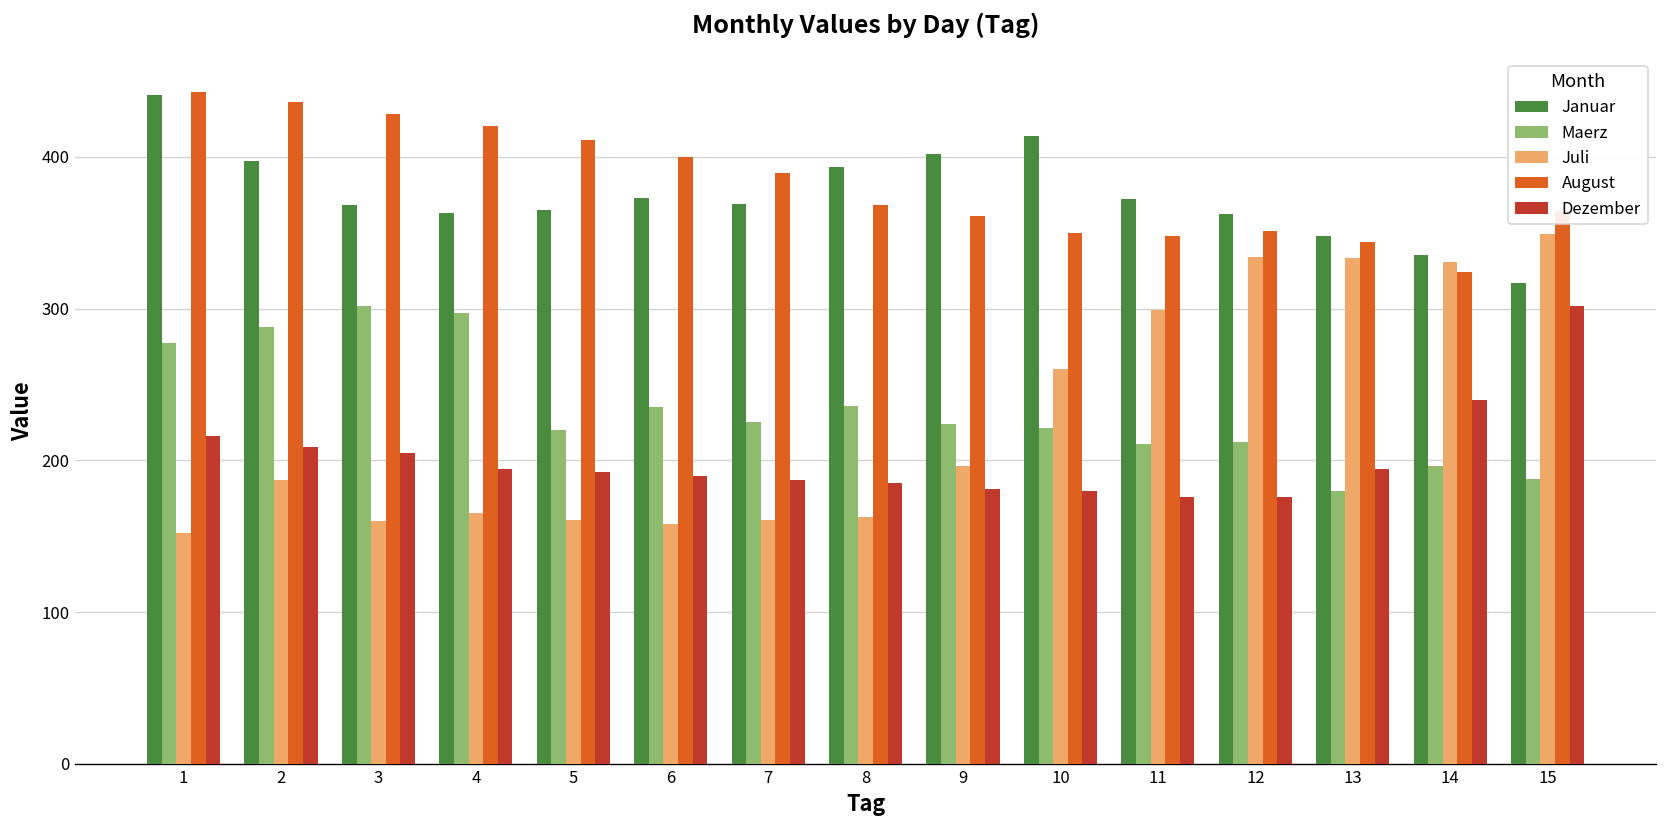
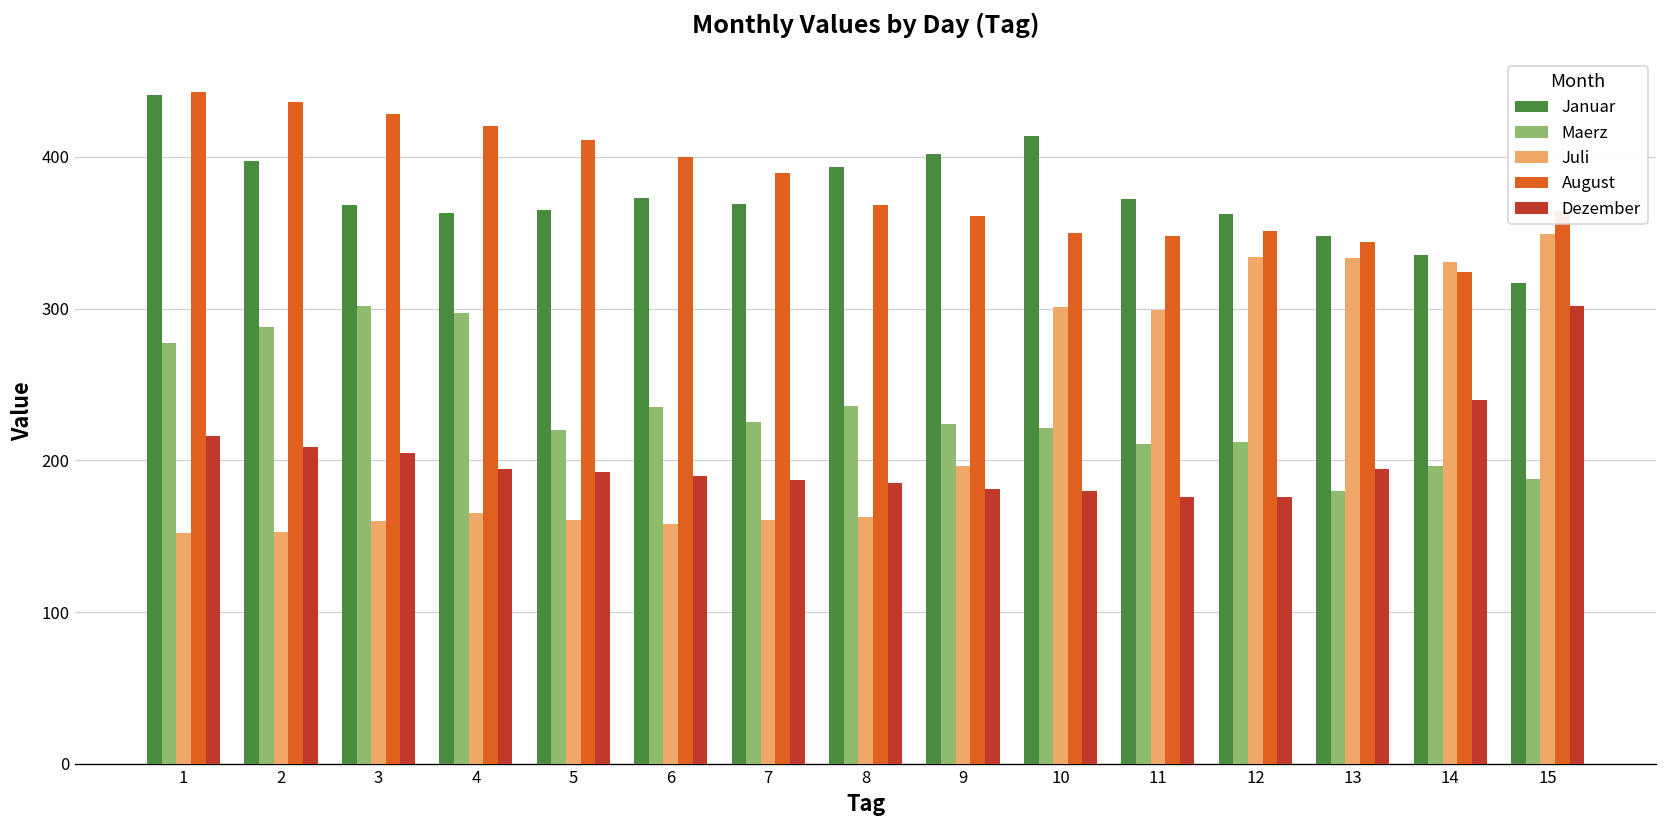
Juli, 2: 187 -> 153
Juli, 10: 260 -> 301
